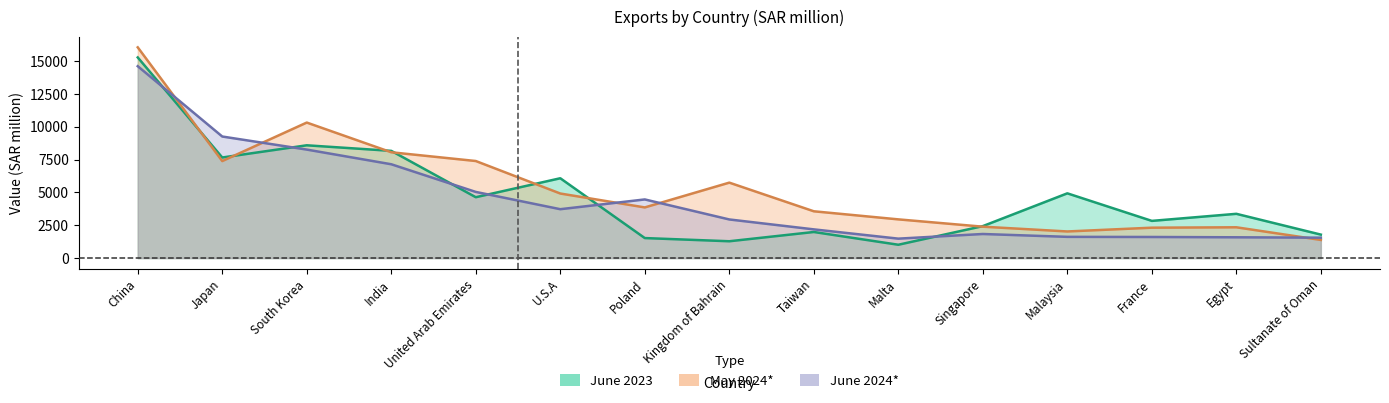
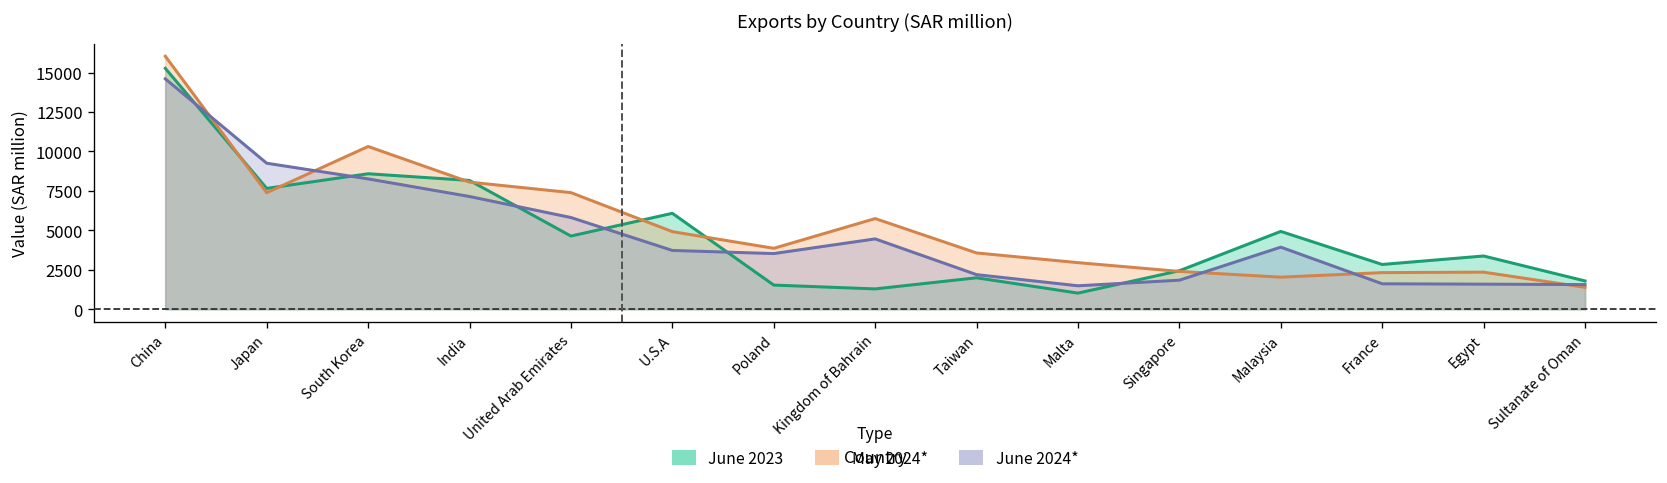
June 2024*, United Arab Emirates: 5000 -> 5800
June 2024*, Poland: 4500 -> 3500
June 2024*, Kingdom of Bahrain: 2900 -> 4500
June 2024*, Malaysia: 1600 -> 3900
